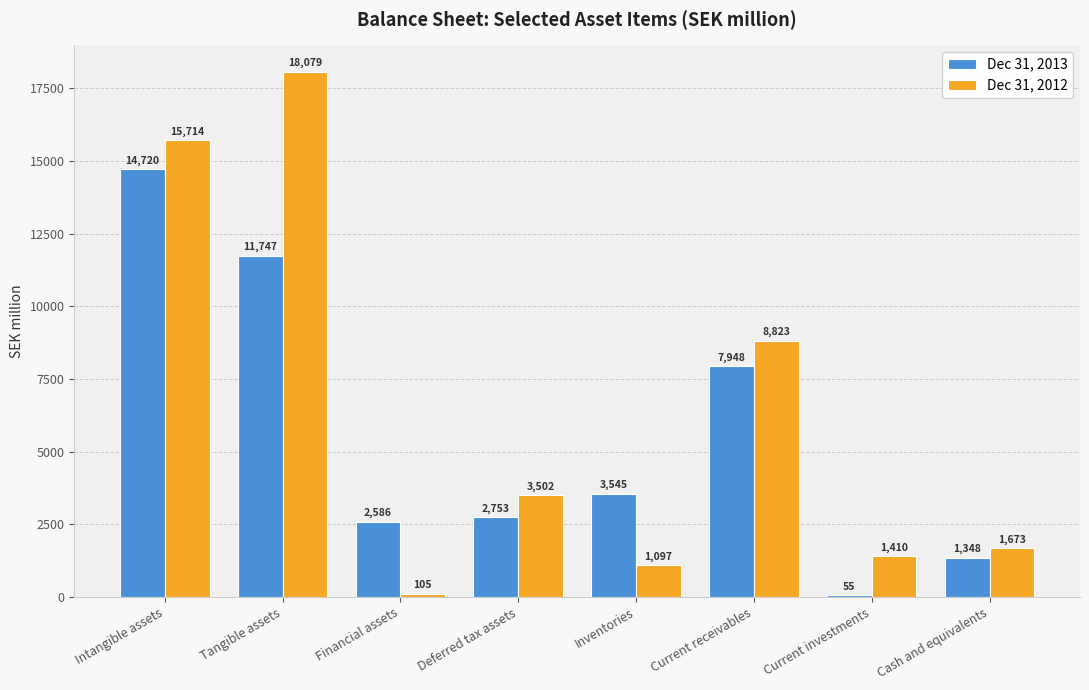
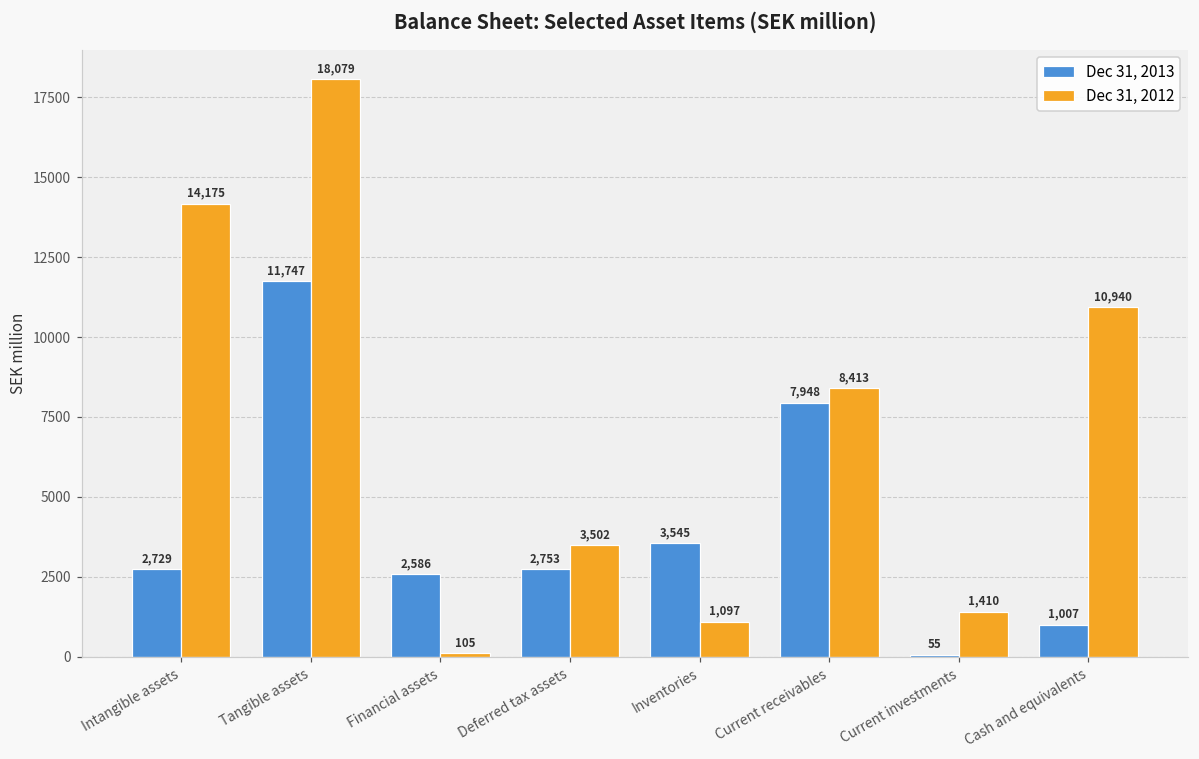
Dec 31, 2013, Intangible assets: 14,720 -> 2,729
Dec 31, 2012, Intangible assets: 15,714 -> 14,175
Dec 31, 2012, Current receivables: 8,823 -> 8,413
Dec 31, 2013, Cash and equivalents: 1,348 -> 1,007
Dec 31, 2012, Cash and equivalents: 1,673 -> 10,940
